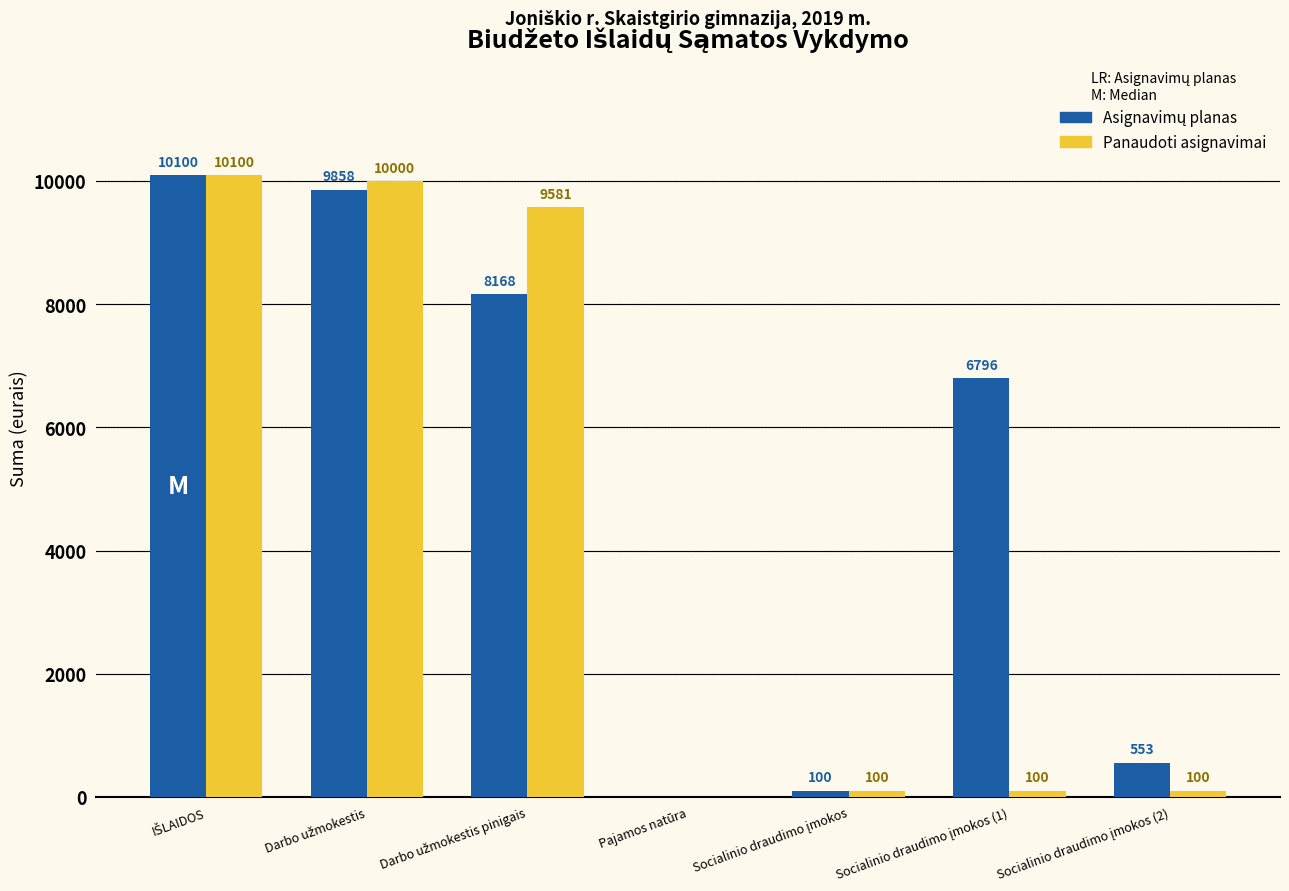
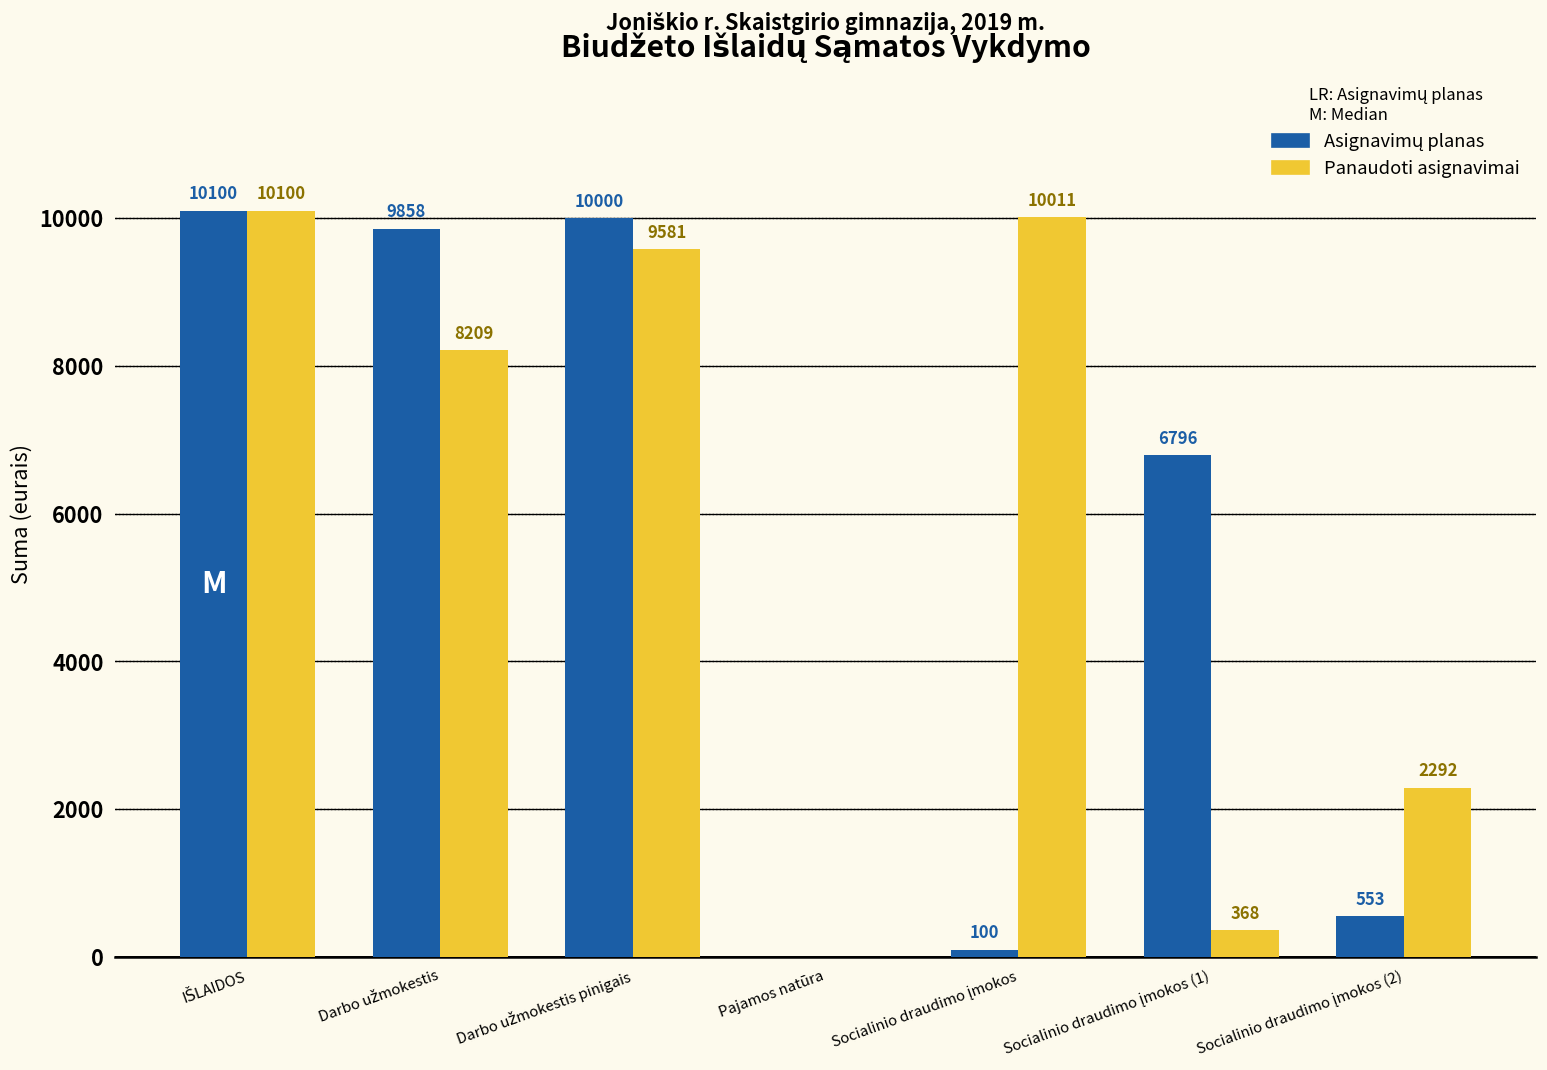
Panaudoti asignavimai, Darbo užmokestis: 10000 -> 8209
Asignavimų planas, Darbo užmokestis pinigais: 8168 -> 10000
Panaudoti asignavimai, Socialinio draudimo įmokos: 100 -> 10011
Panaudoti asignavimai, Socialinio draudimo įmokos (1): 100 -> 368
Panaudoti asignavimai, Socialinio draudimo įmokos (2): 100 -> 2292
